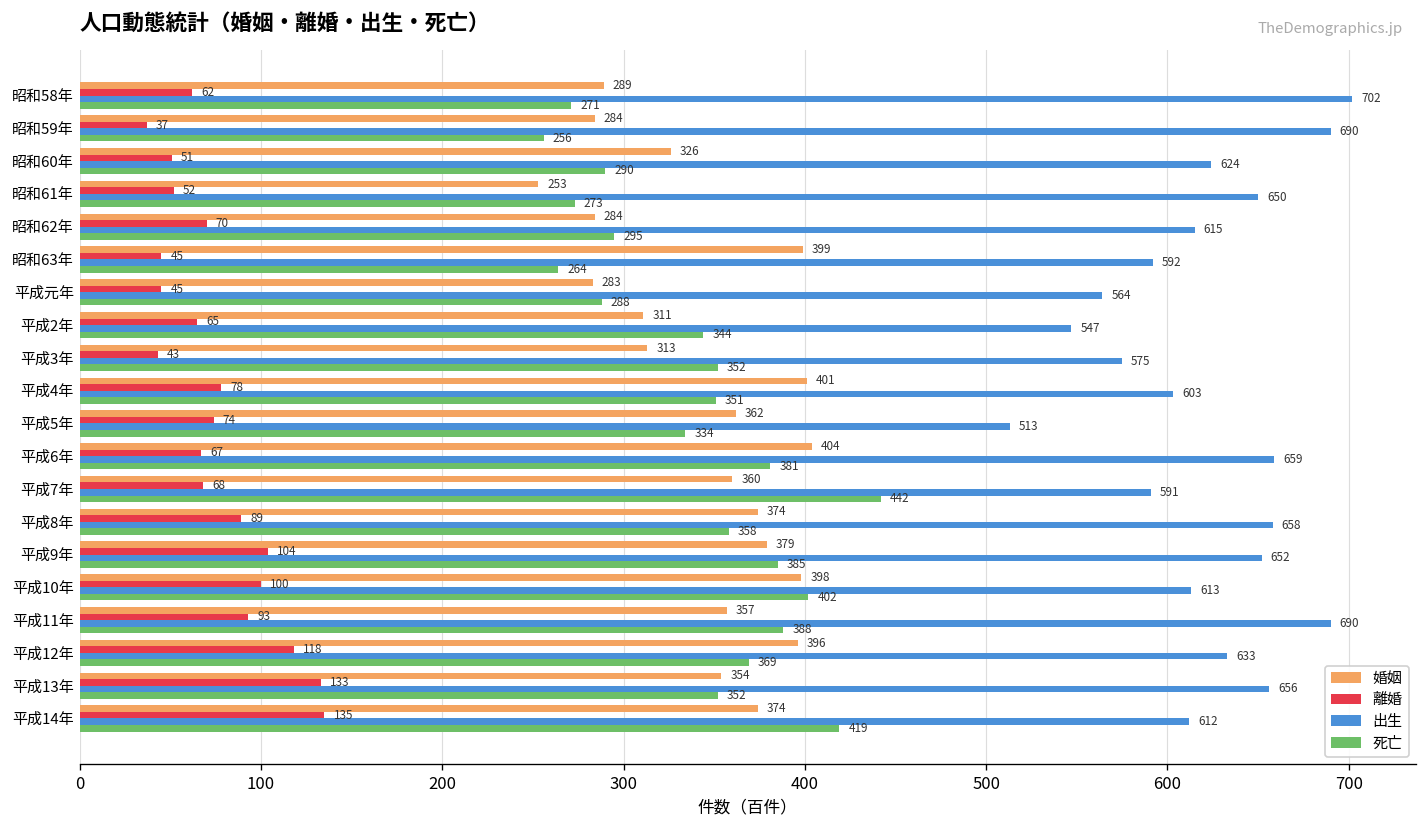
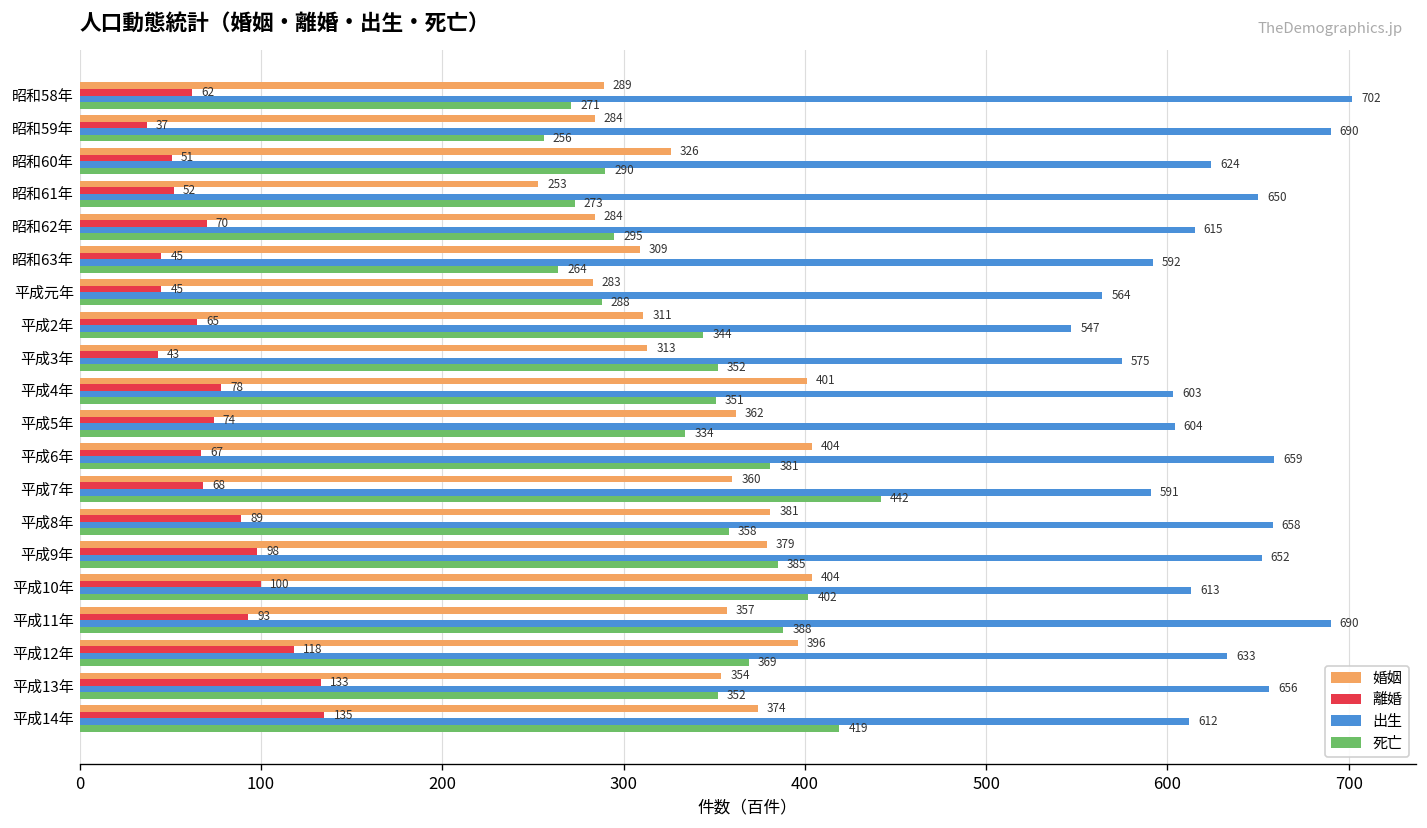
婚姻, 昭和63年: 399 -> 309
出生, 平成5年: 513 -> 604
婚姻, 平成8年: 374 -> 381
離婚, 平成9年: 104 -> 98
婚姻, 平成10年: 398 -> 404
